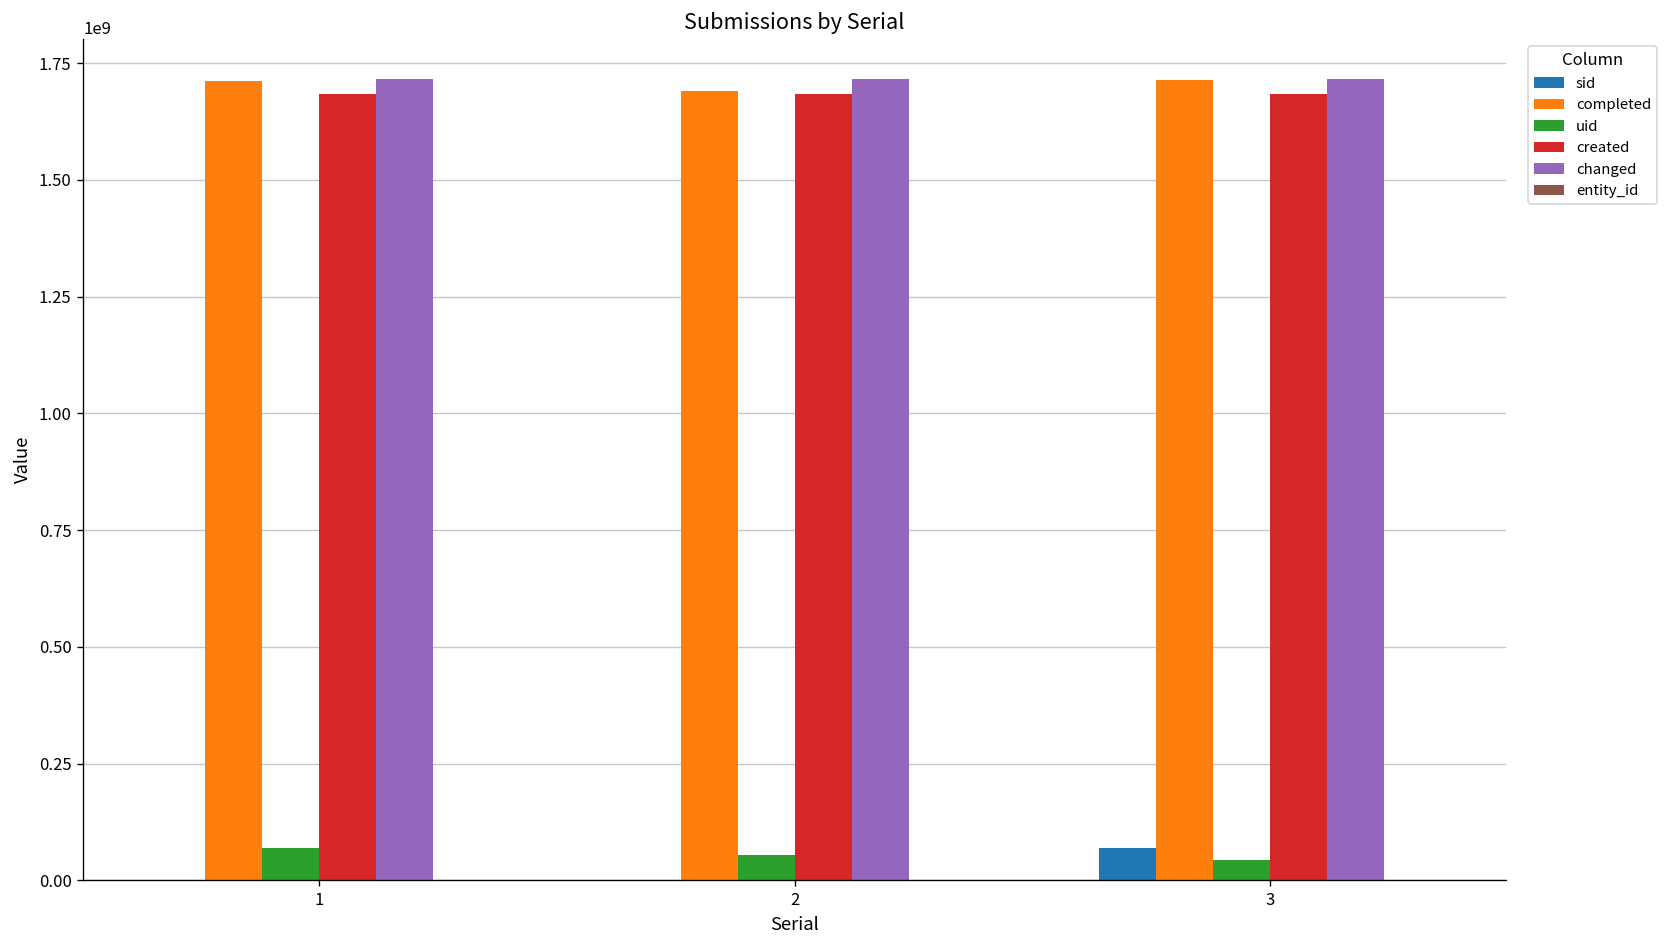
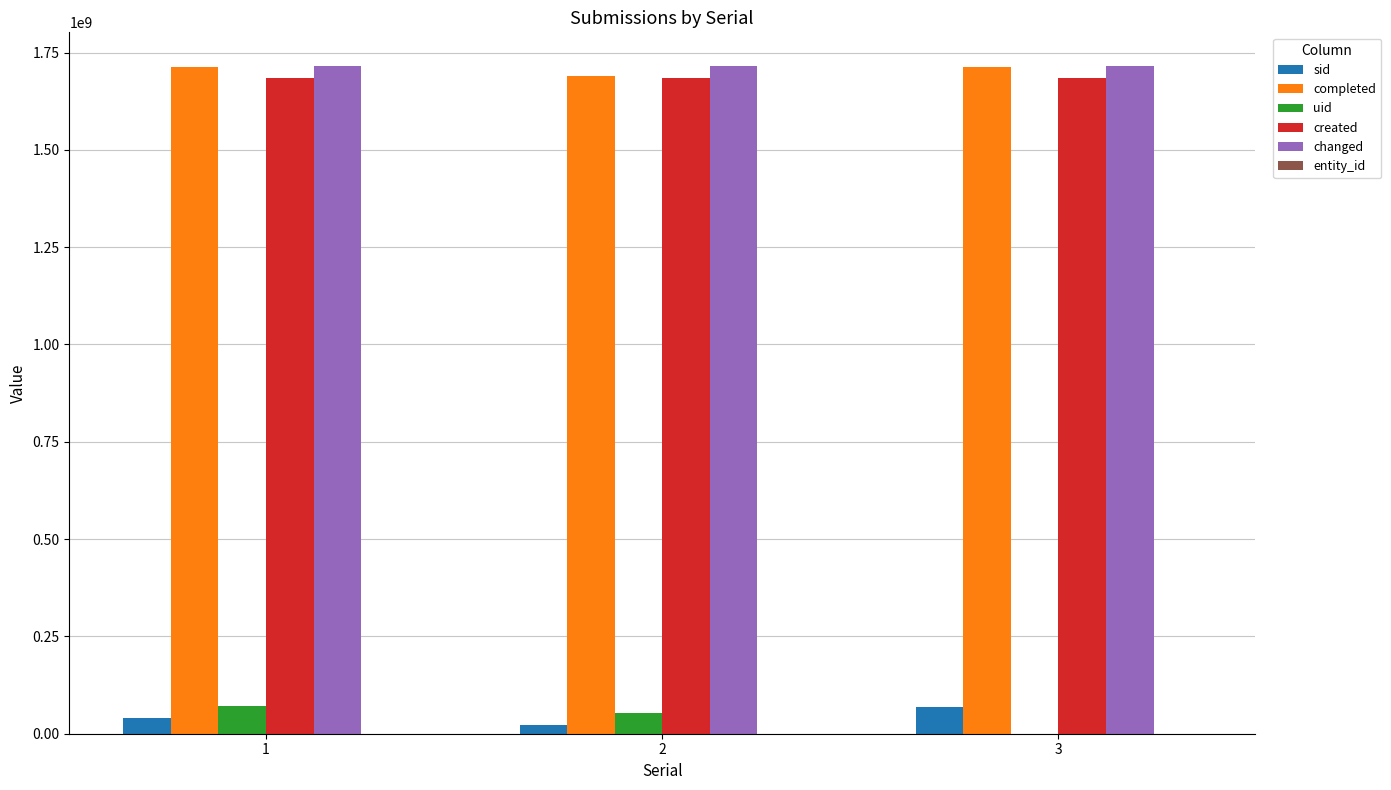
sid, 1: 0 -> 40000000
sid, 2: 0 -> 20000000
uid, 3: 40000000 -> 0
